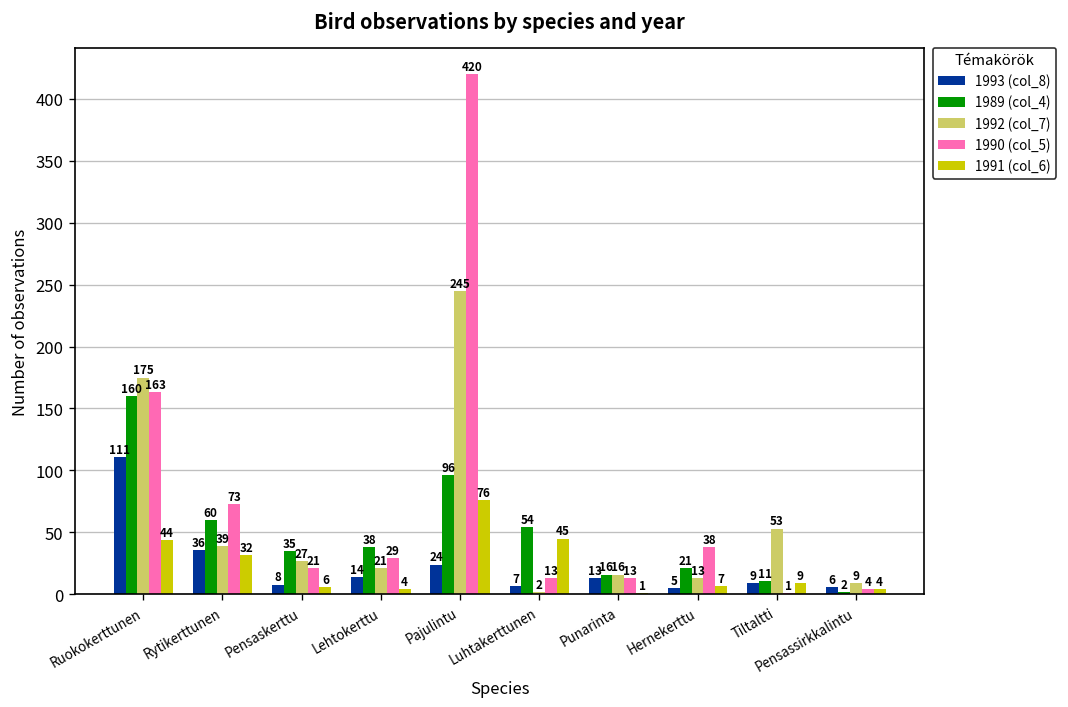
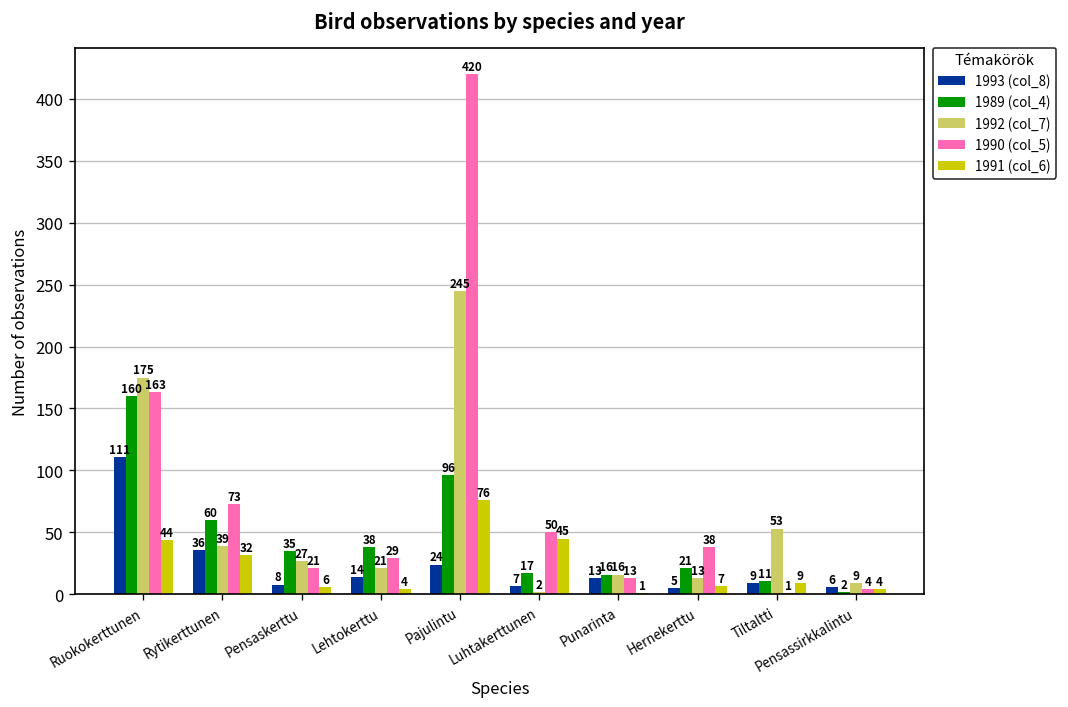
1989 (col_4), Luhtakerttunen: 54 -> 17
1990 (col_5), Luhtakerttunen: 13 -> 50
